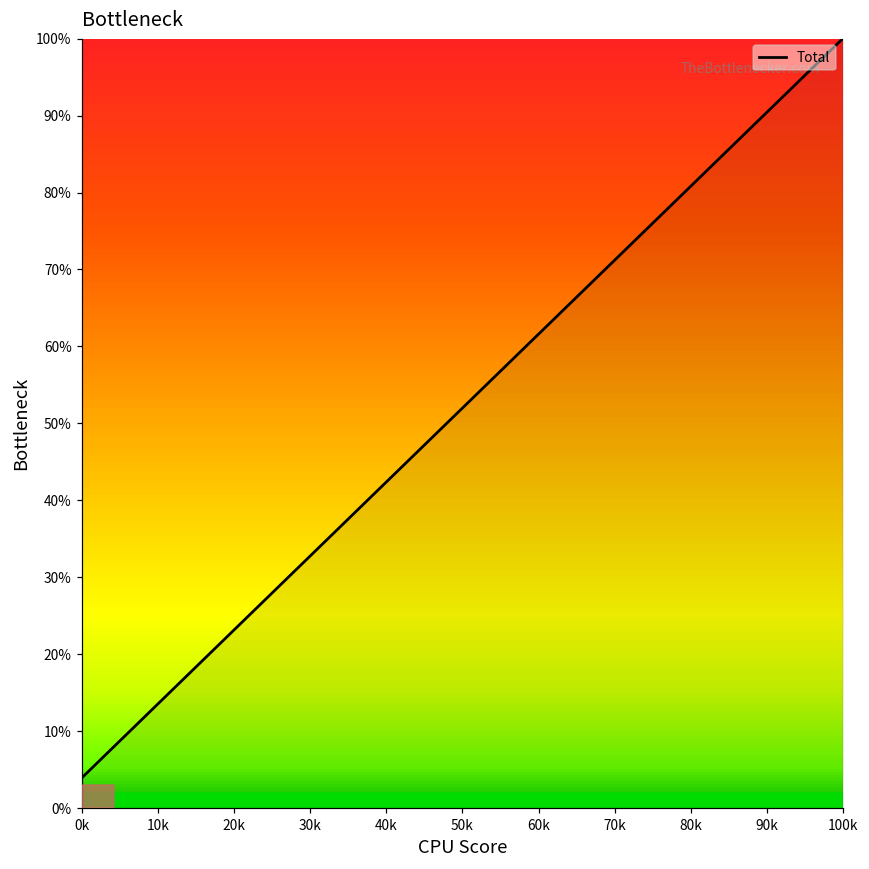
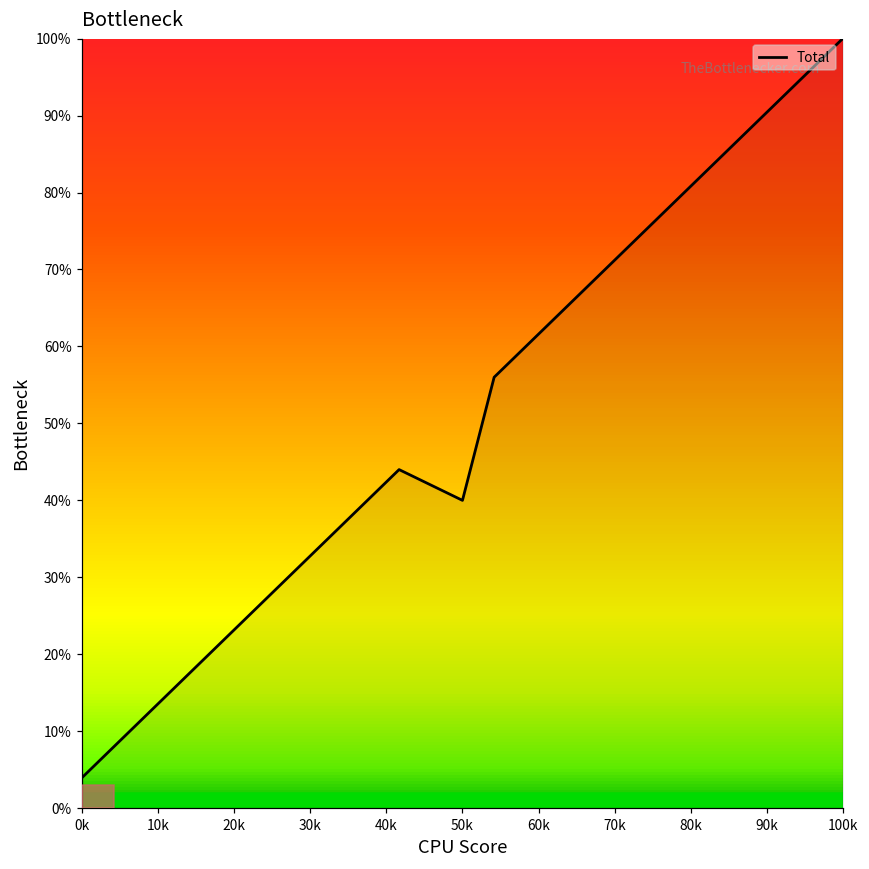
50k: 52% -> 40%
